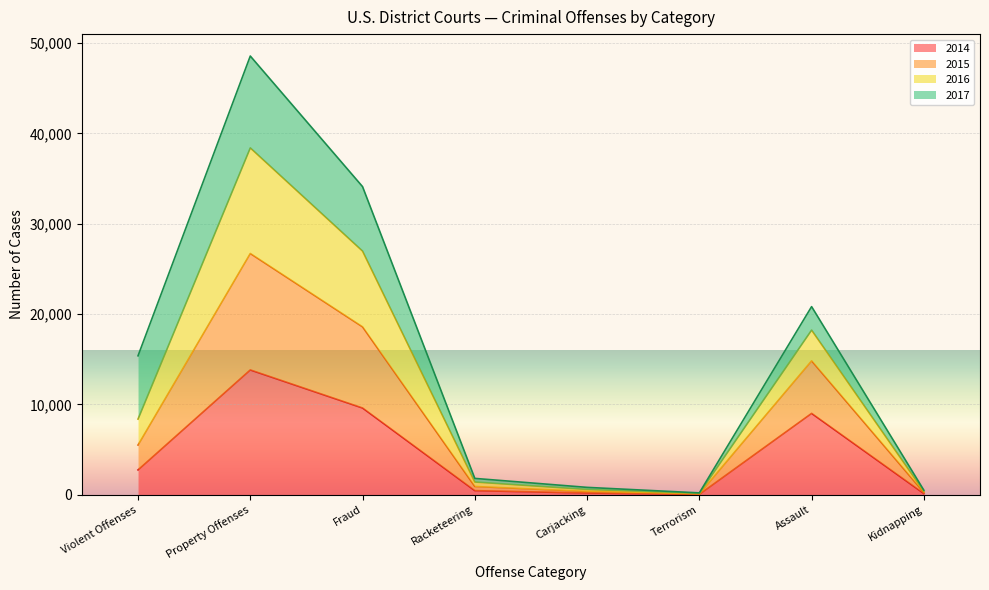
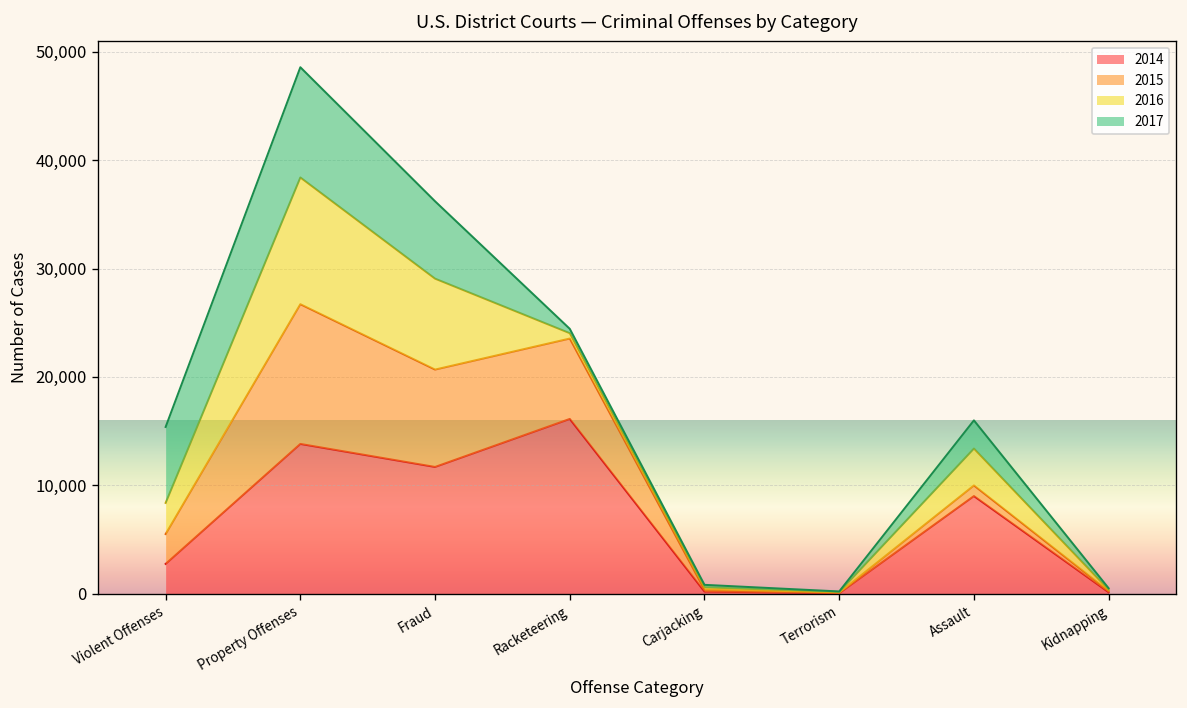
2014, Fraud: 10,000 -> 12,000
2014, Racketeering: 0 -> 16,000
2015, Racketeering: 0 -> 7,000
2015, Assault: 6,000 -> 1,000
